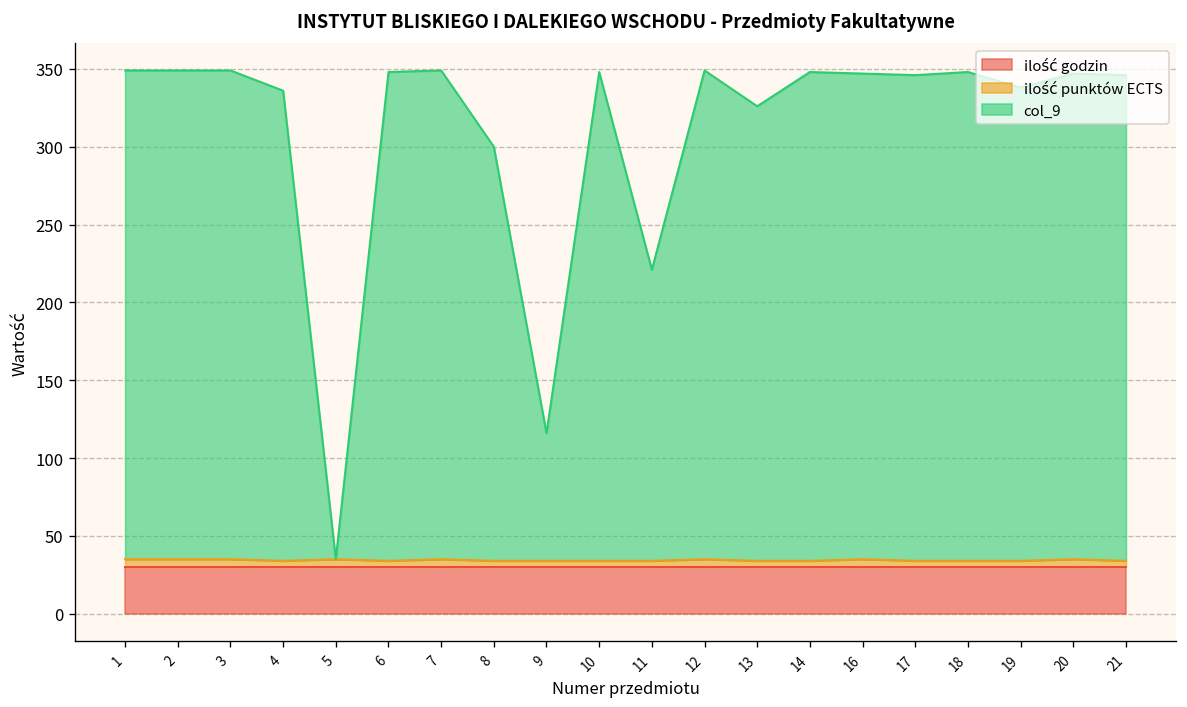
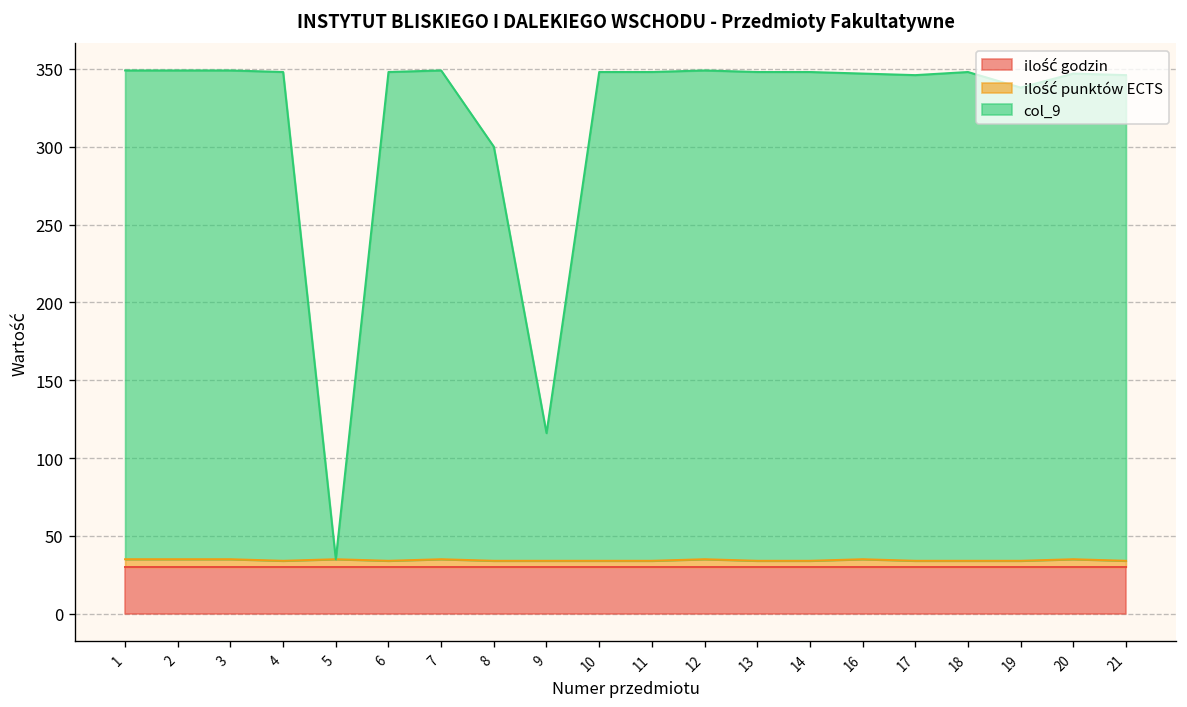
col_9, 4: 302 -> 314
col_9, 11: 187 -> 314
col_9, 13: 292 -> 314
